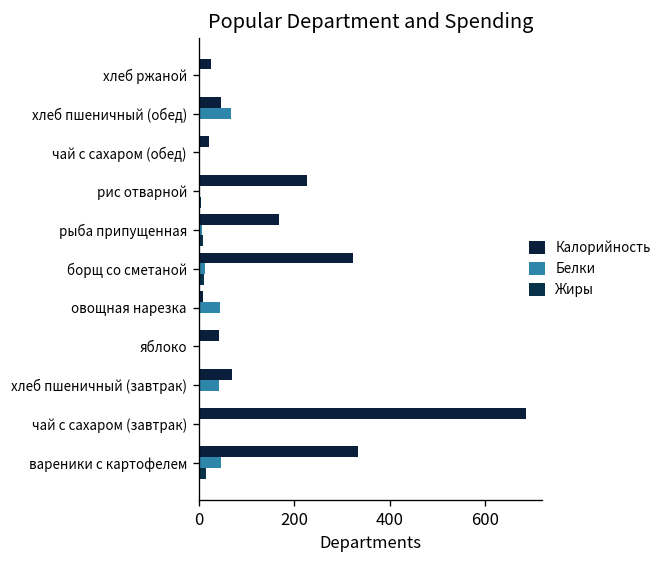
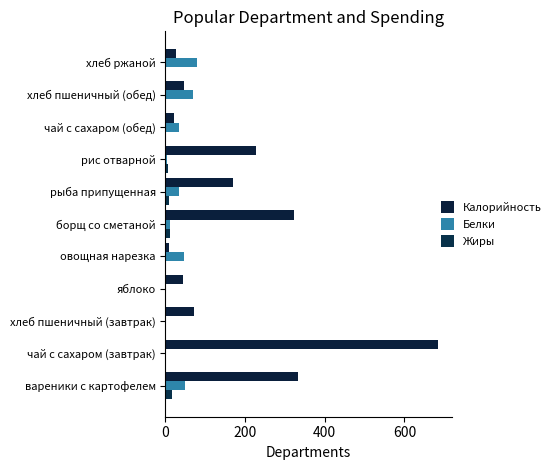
Белки, хлеб ржаной: 0 -> 80
Белки, чай с сахаром (обед): 0 -> 30
Белки, рыба припущенная: 10 -> 30
Белки, хлеб пшеничный (завтрак): 40 -> 0
